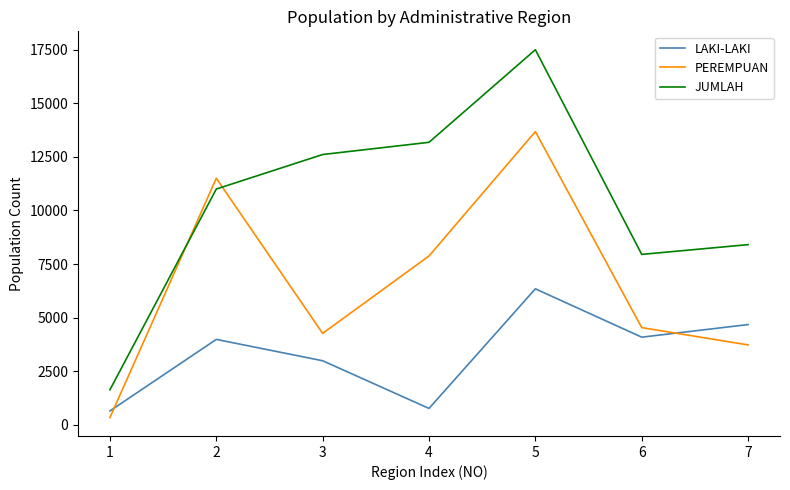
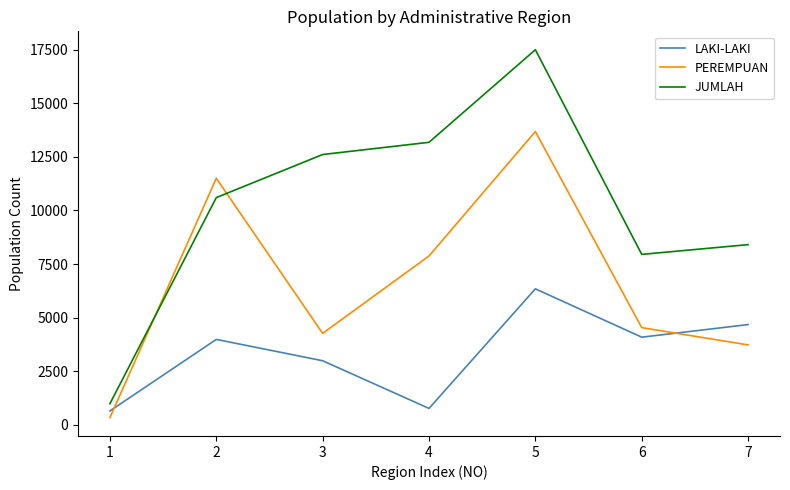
JUMLAH, 1: 1600 -> 1000
JUMLAH, 2: 11000 -> 10600
